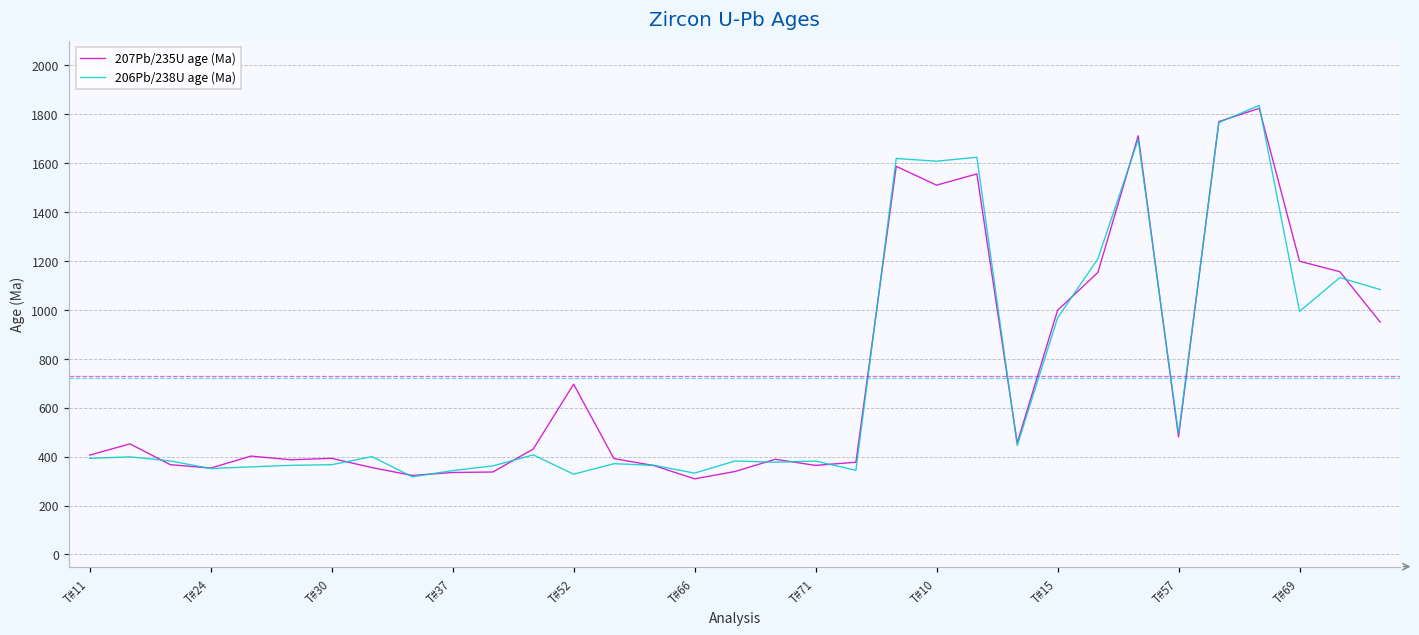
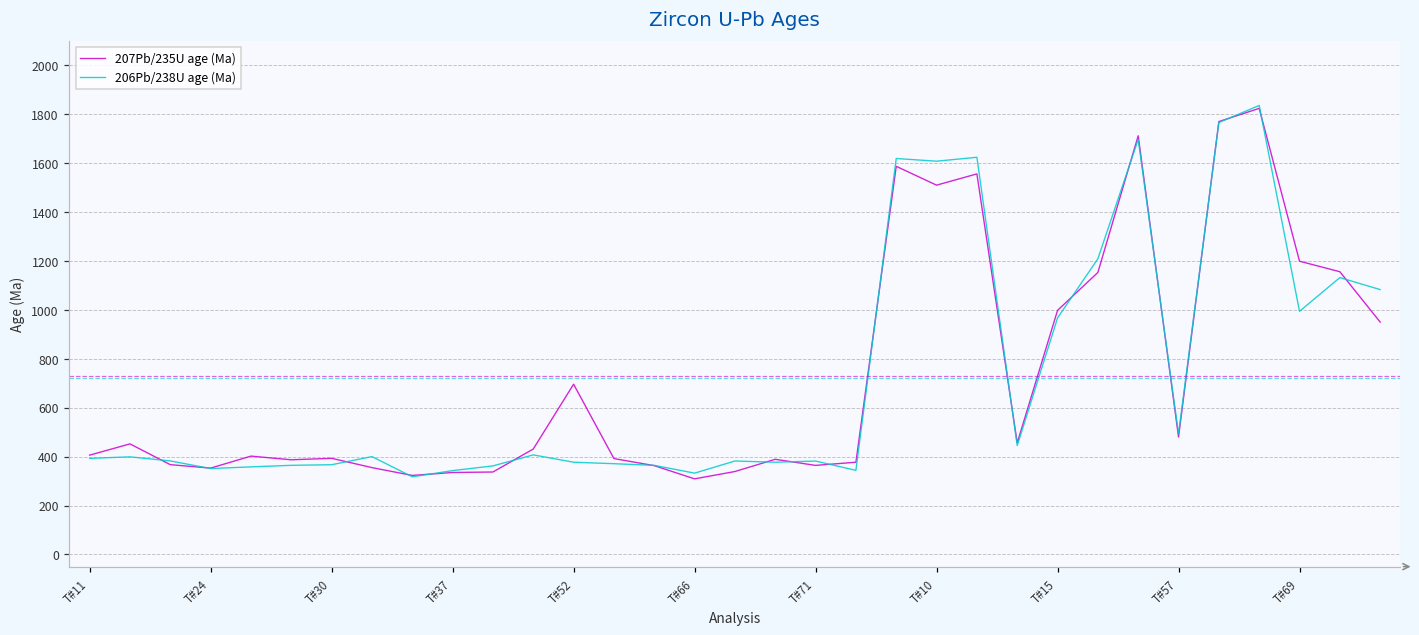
206Pb/238U age (Ma), T#52: 330 -> 380
